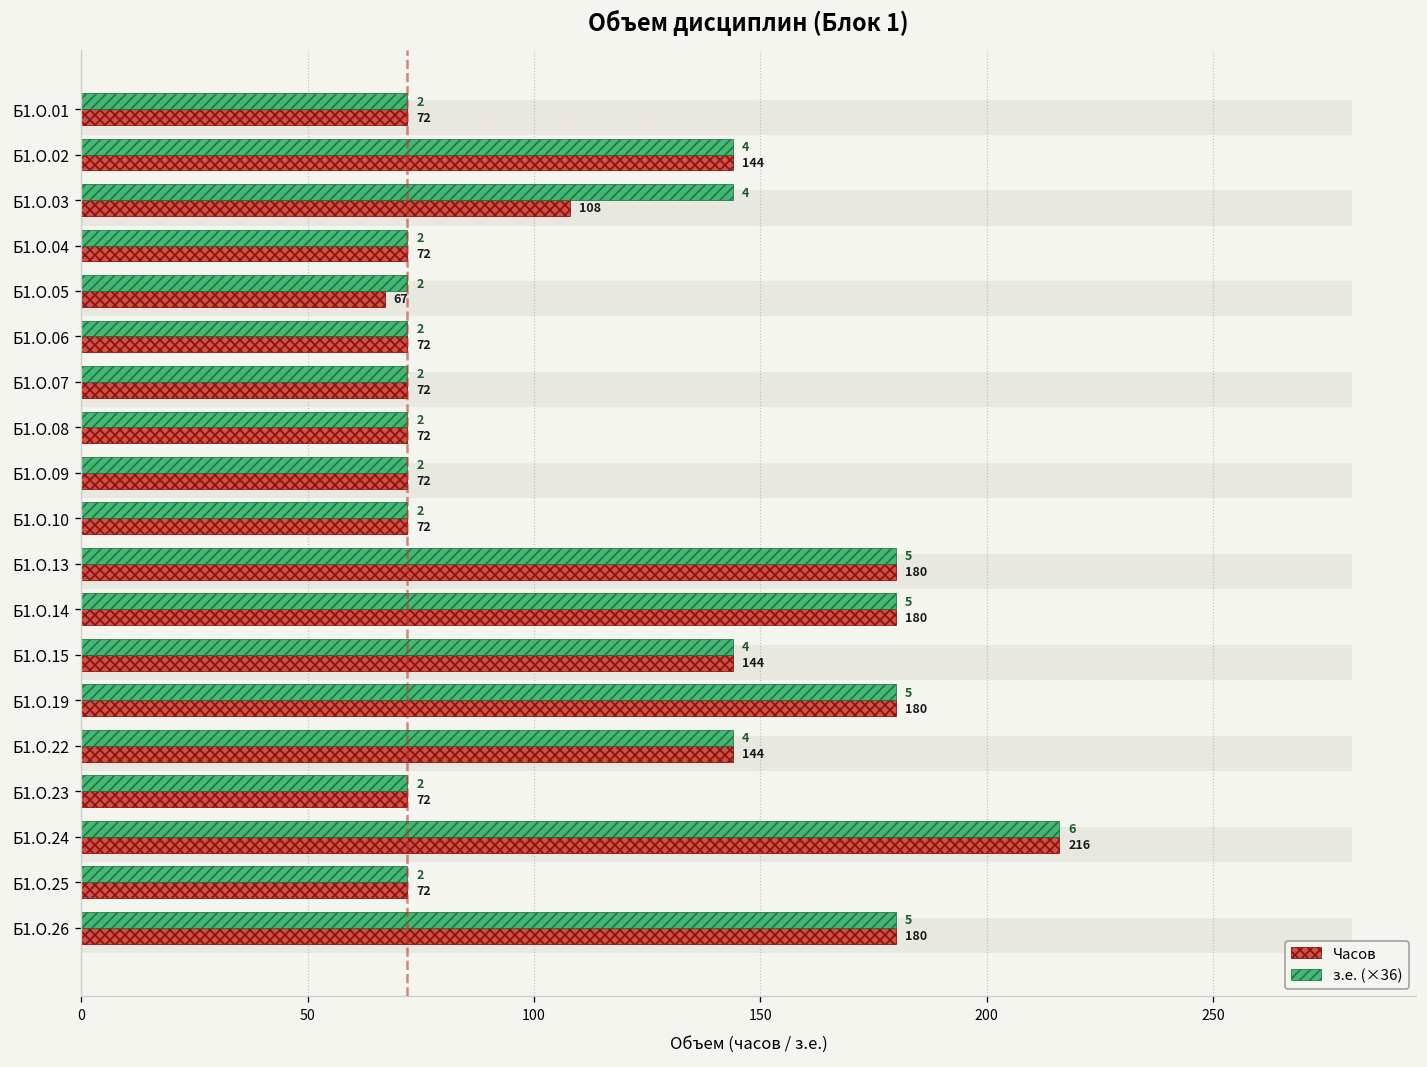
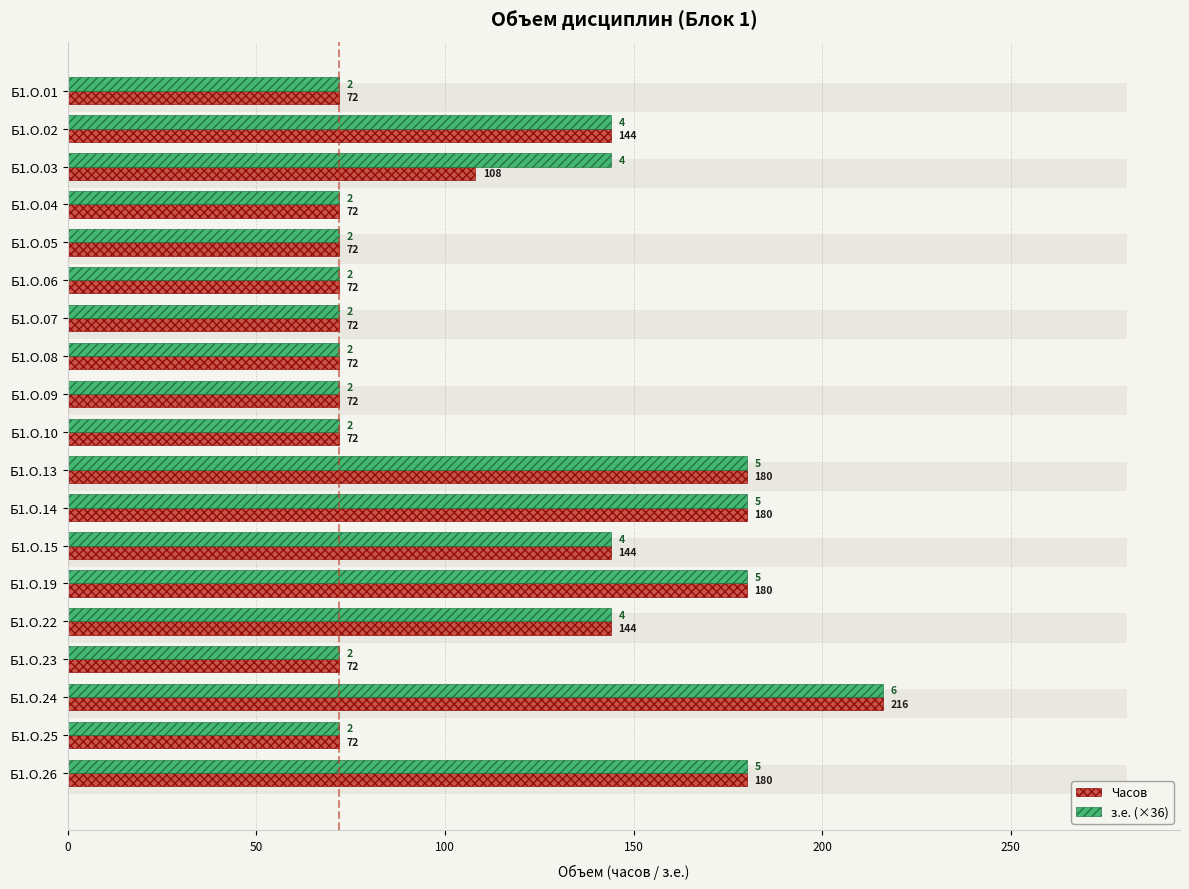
Часов, Б1.О.05: 67 -> 72
